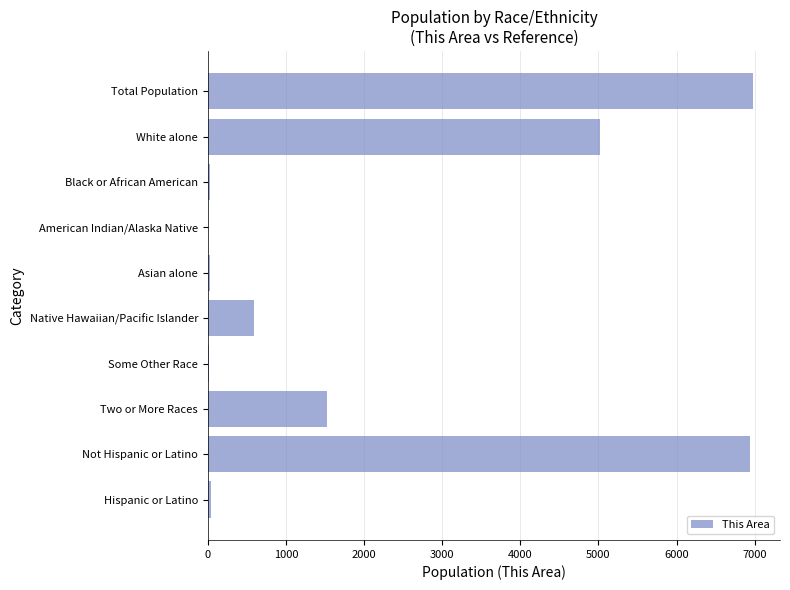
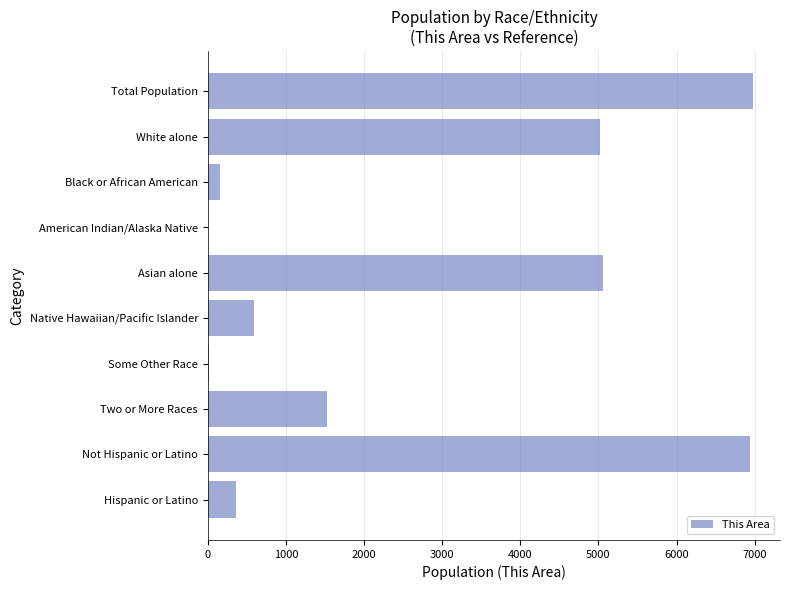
Black or African American: 0 -> 200
Asian alone: 0 -> 5100
Hispanic or Latino: 0 -> 400
